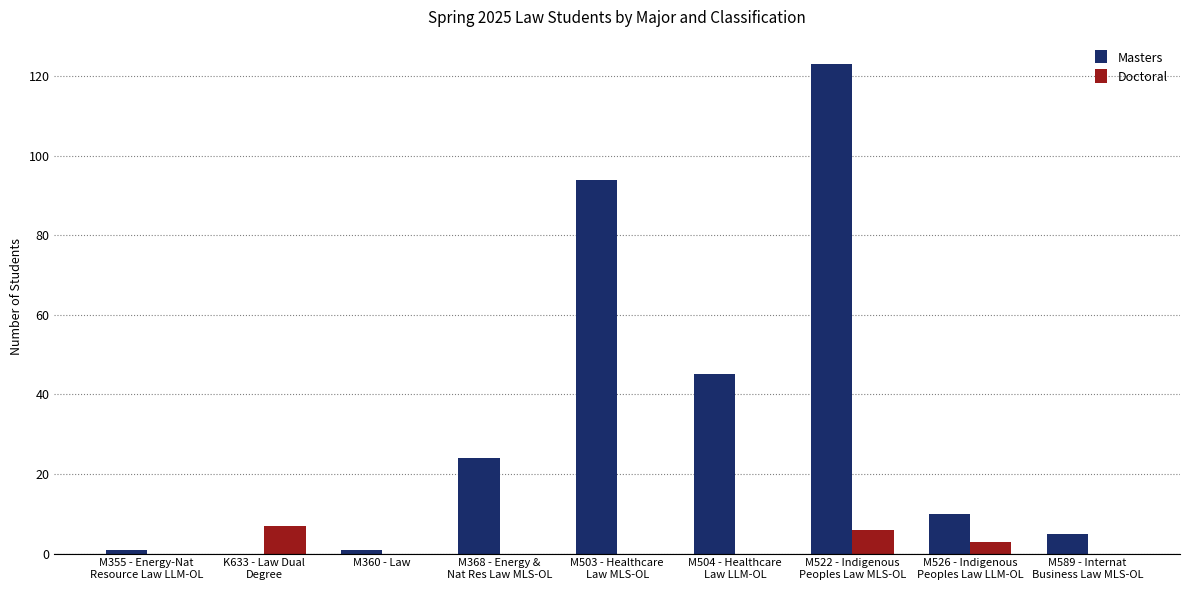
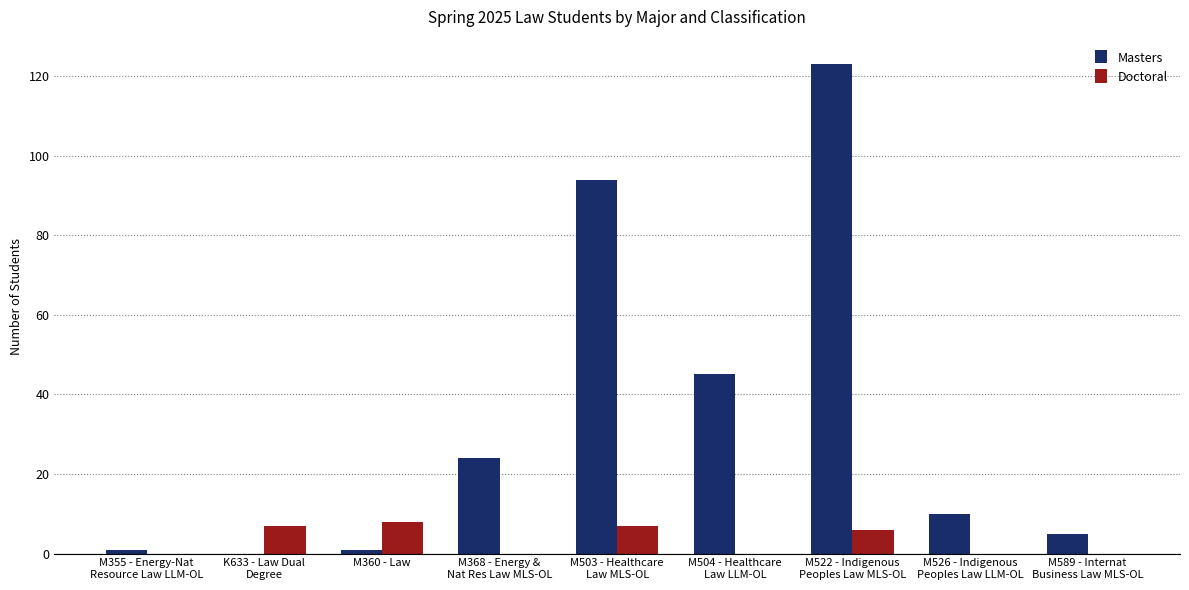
Doctoral, M360 - Law: 0 -> 8
Doctoral, M503 - Healthcare Law MLS-OL: 0 -> 7
Doctoral, M526 - Indigenous Peoples Law LLM-OL: 3 -> 0
